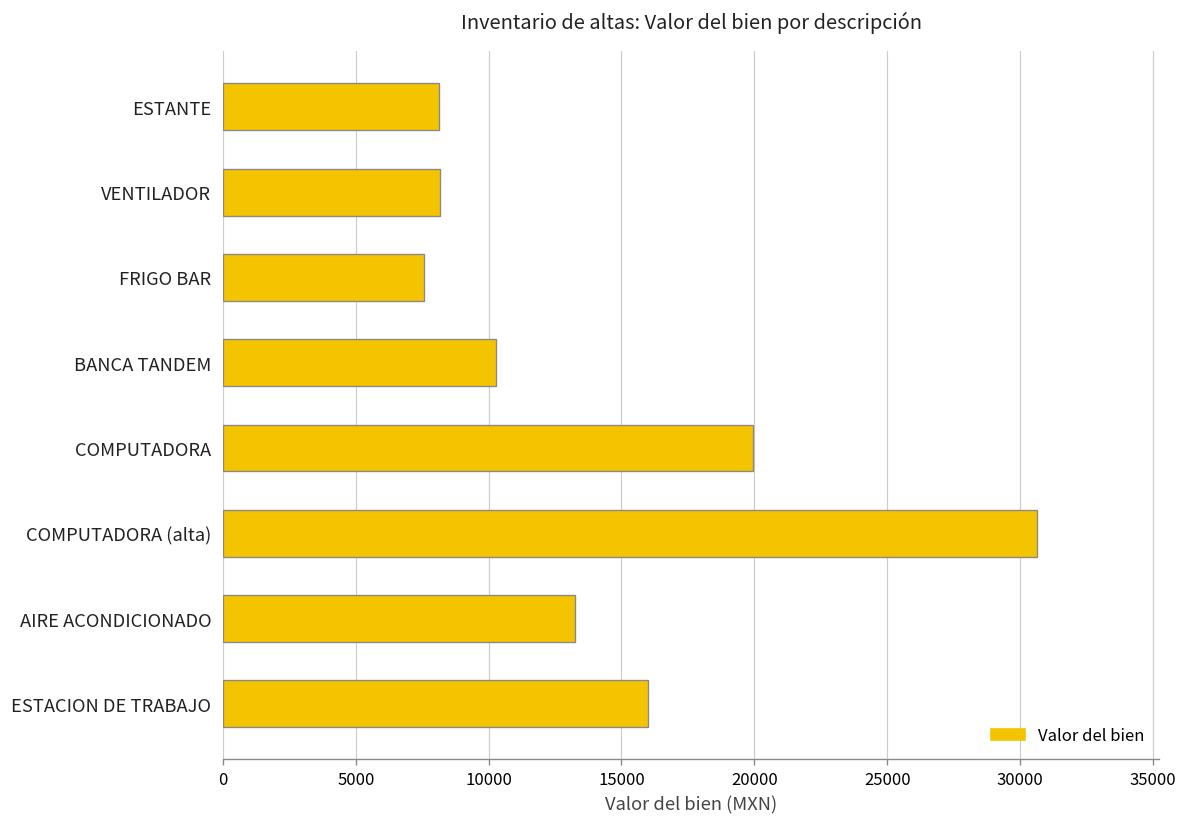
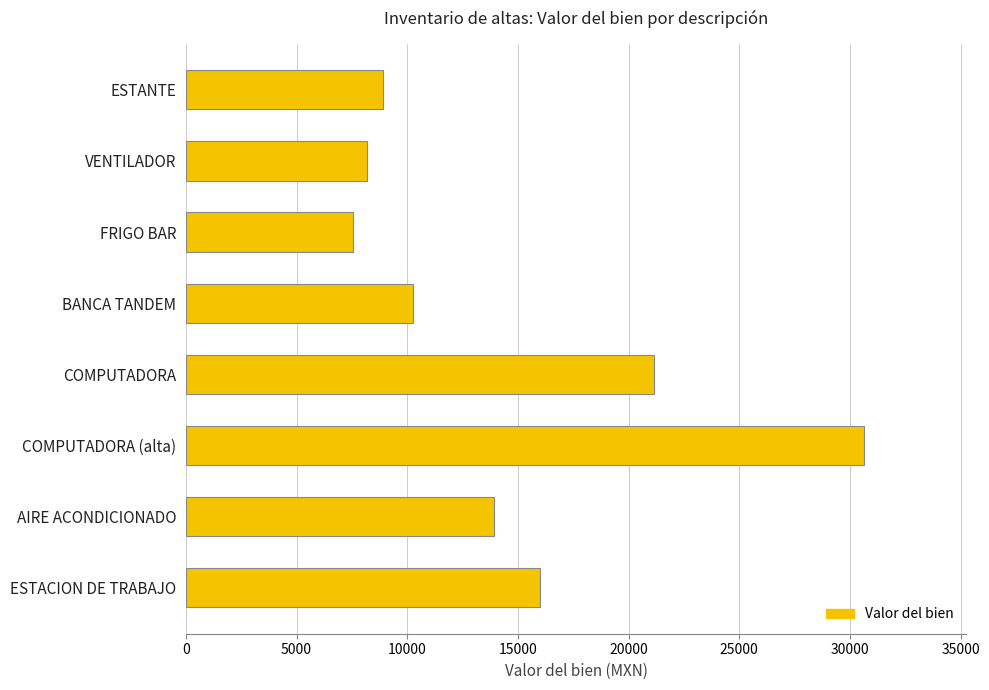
ESTANTE: 8100 -> 8900
COMPUTADORA: 19900 -> 21200
AIRE ACONDICIONADO: 13200 -> 13900
